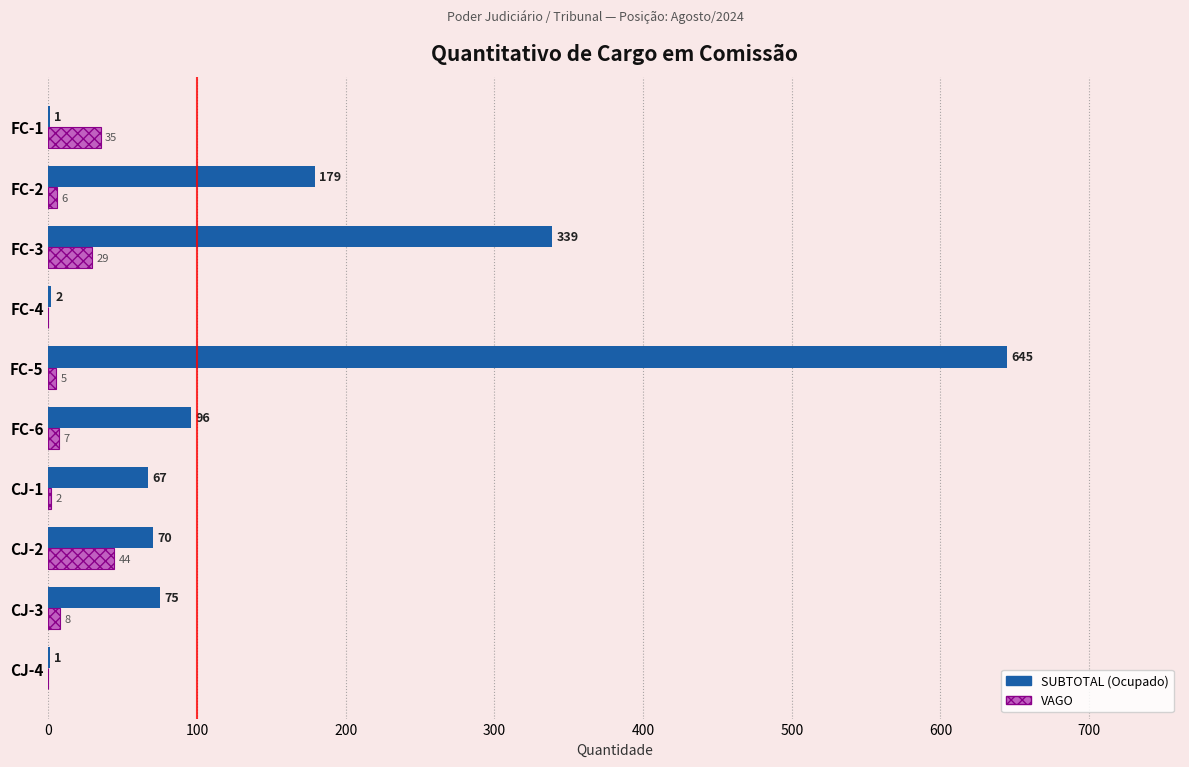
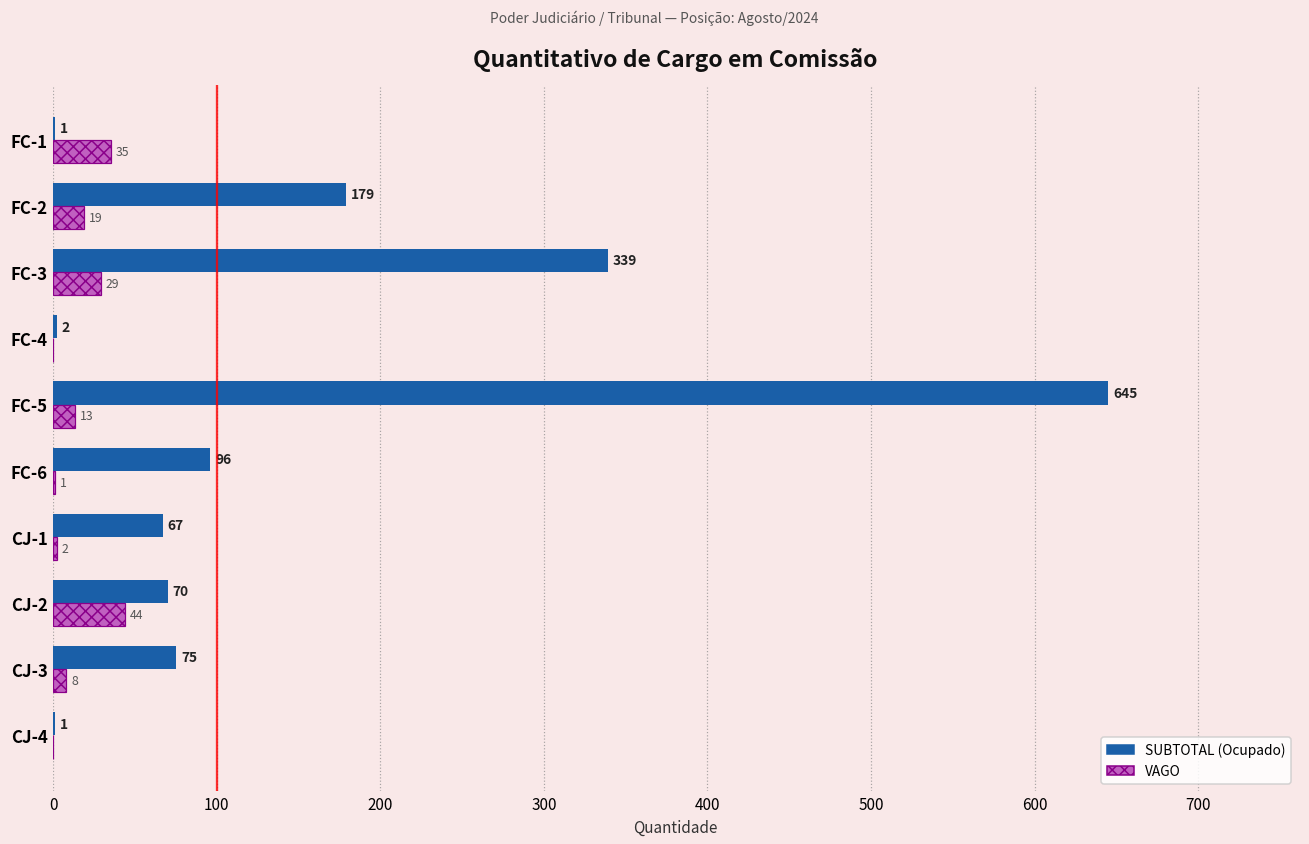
VAGO, FC-2: 6 -> 19
VAGO, FC-5: 5 -> 13
VAGO, FC-6: 7 -> 1
